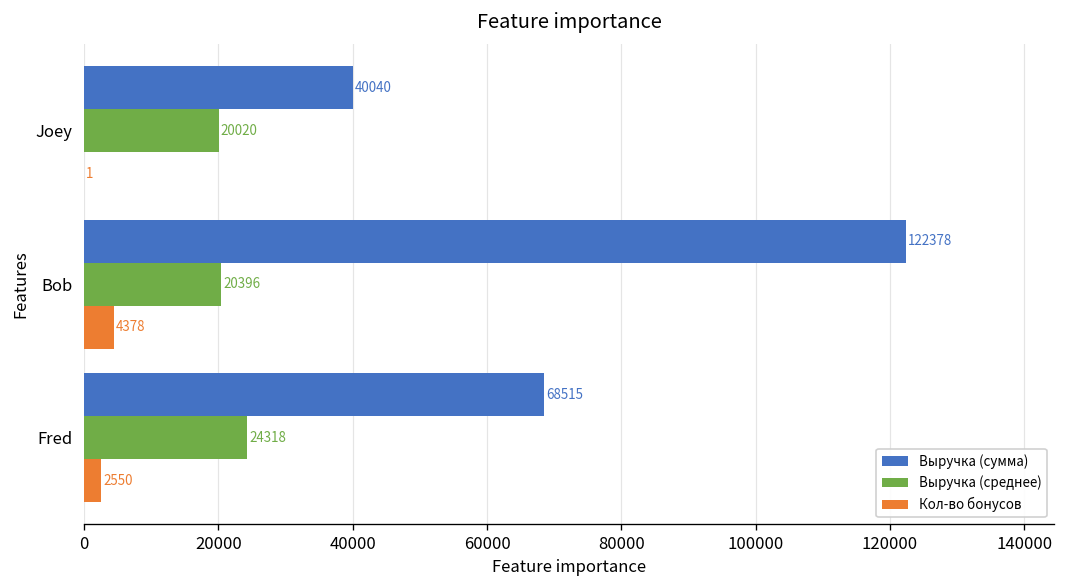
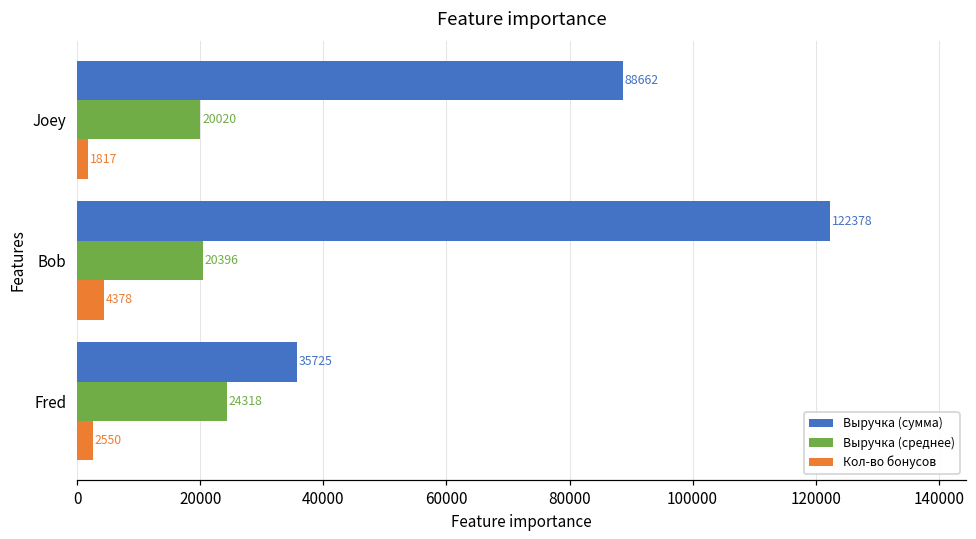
Выручка (сумма), Joey: 40040 -> 88662
Кол-во бонусов, Joey: 1 -> 1817
Выручка (сумма), Fred: 68515 -> 35725
